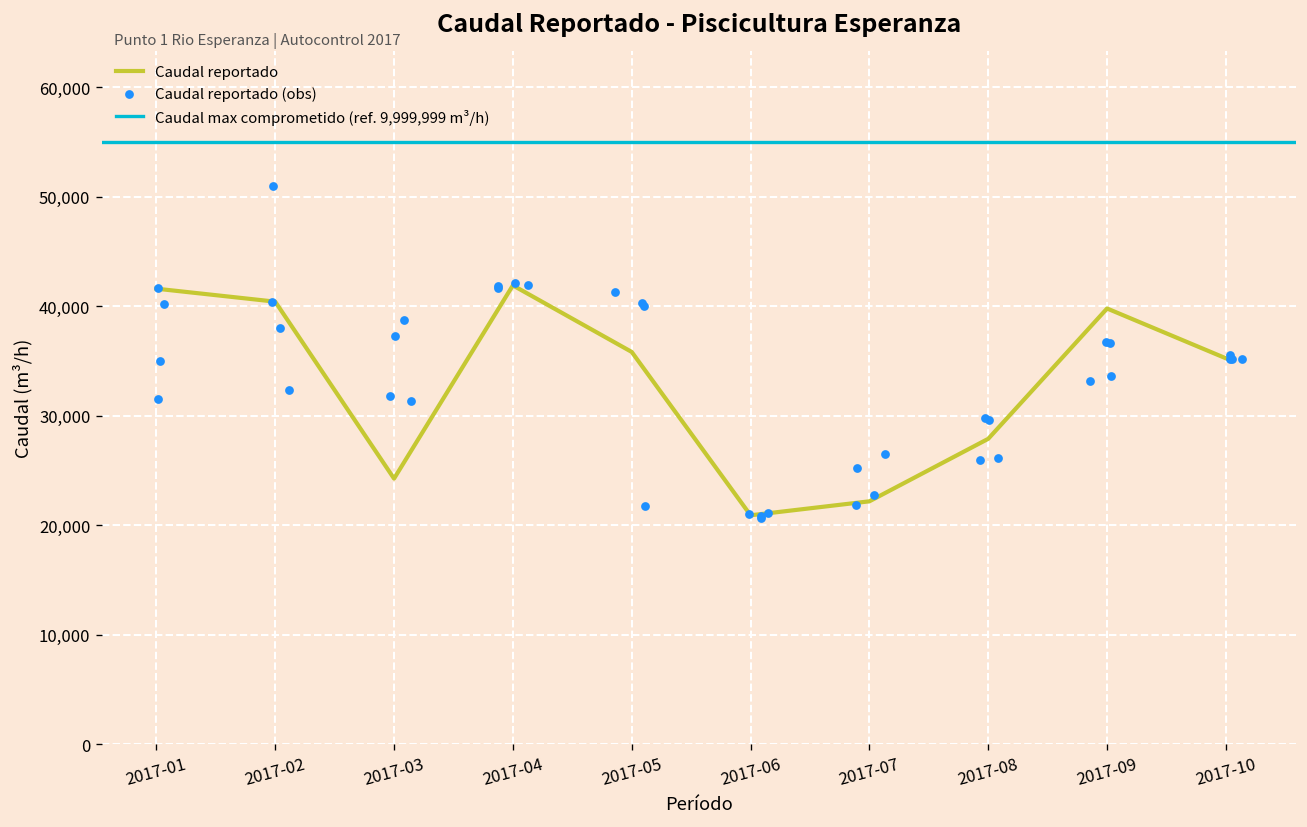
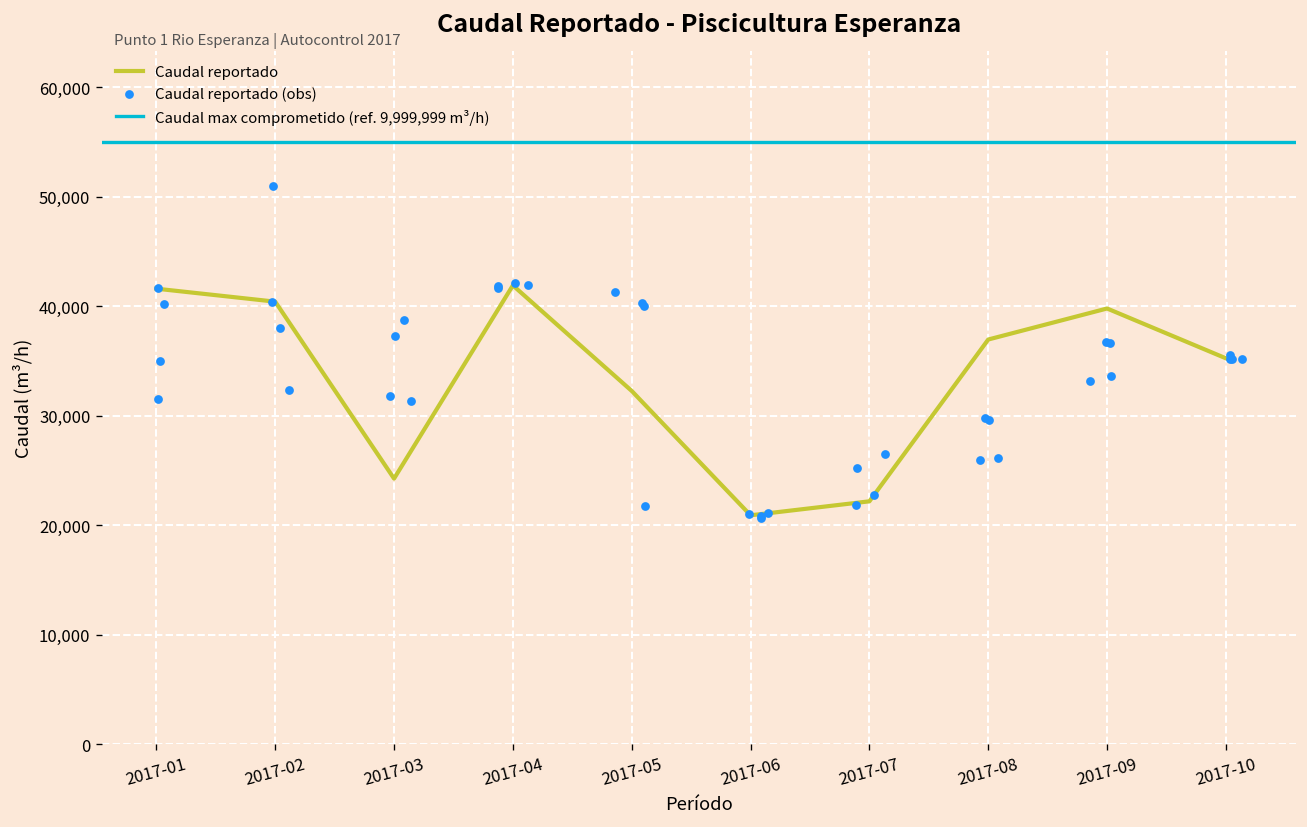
Caudal reportado, 2017-05: 36,000 -> 32,000
Caudal reportado, 2017-08: 28,000 -> 37,000
